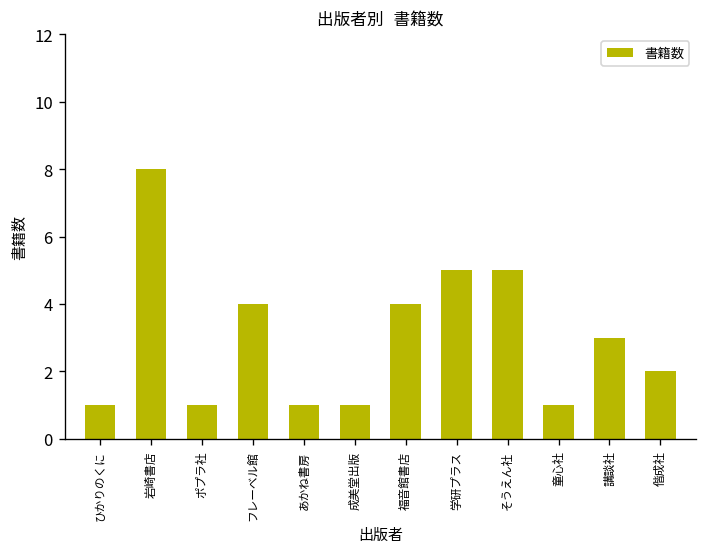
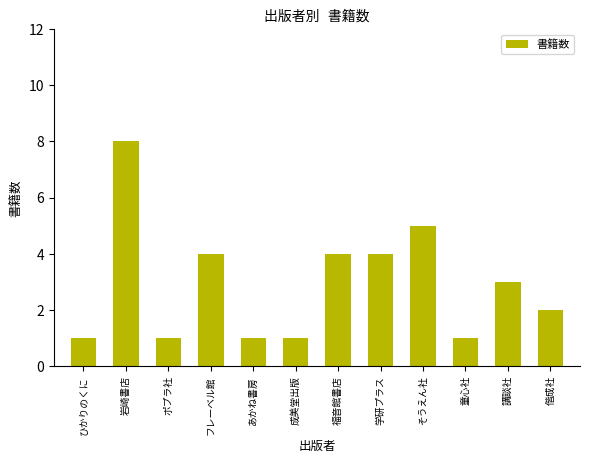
学研プラス: 5 -> 4
